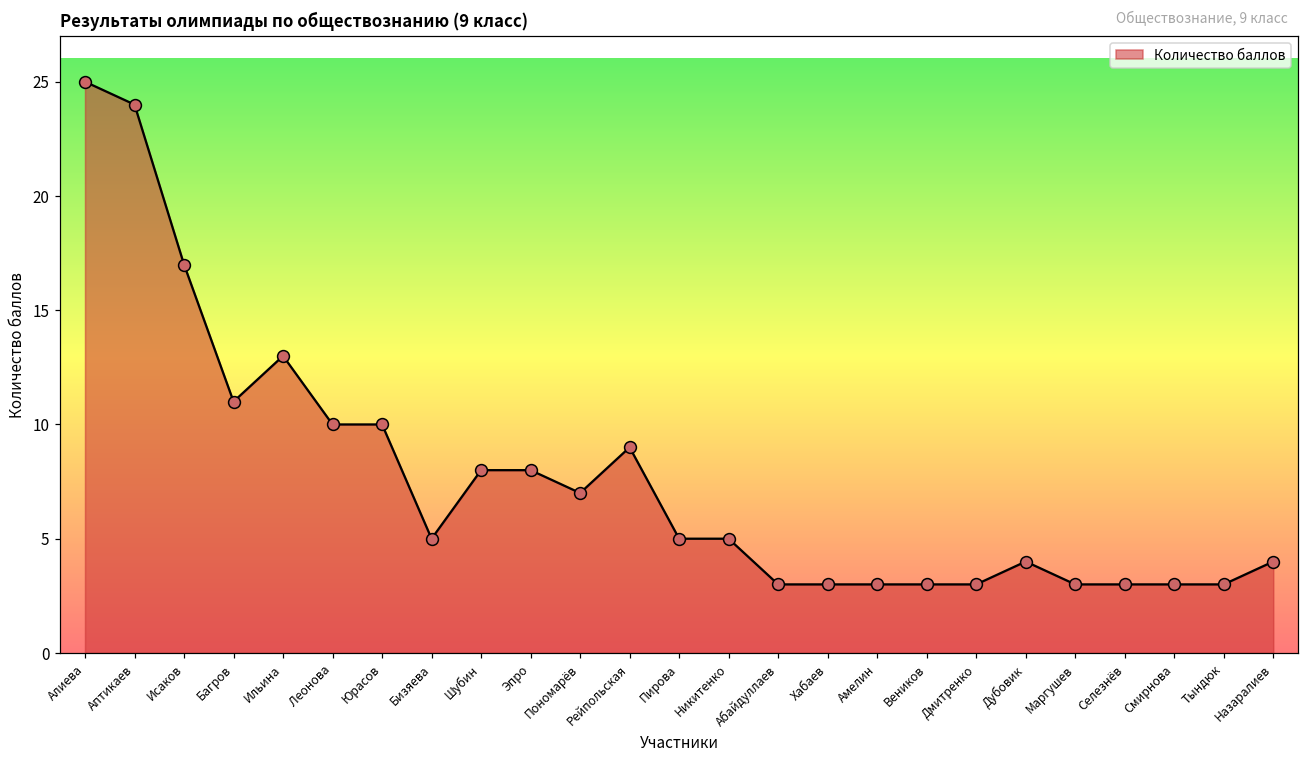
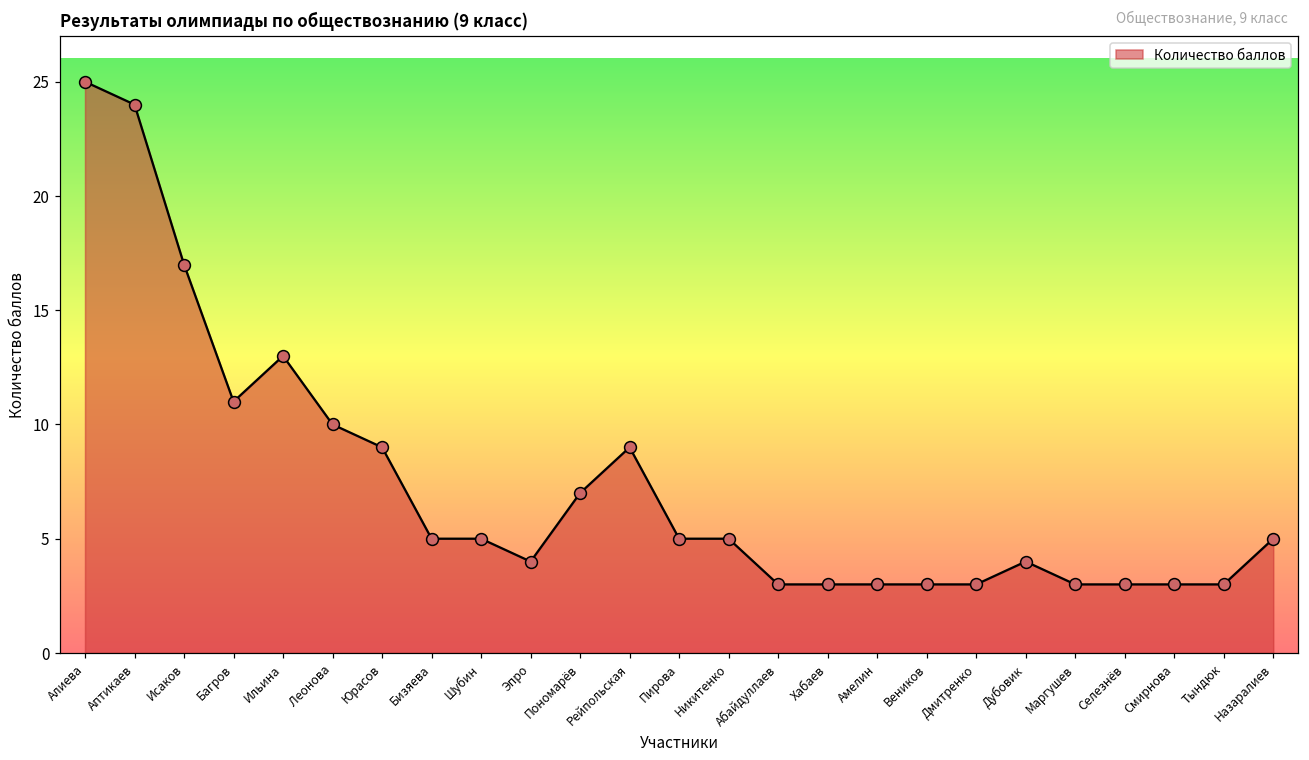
Юрасов: 10 -> 9
Шубин: 8 -> 5
Эпро: 8 -> 4
Назаралиев: 4 -> 5
